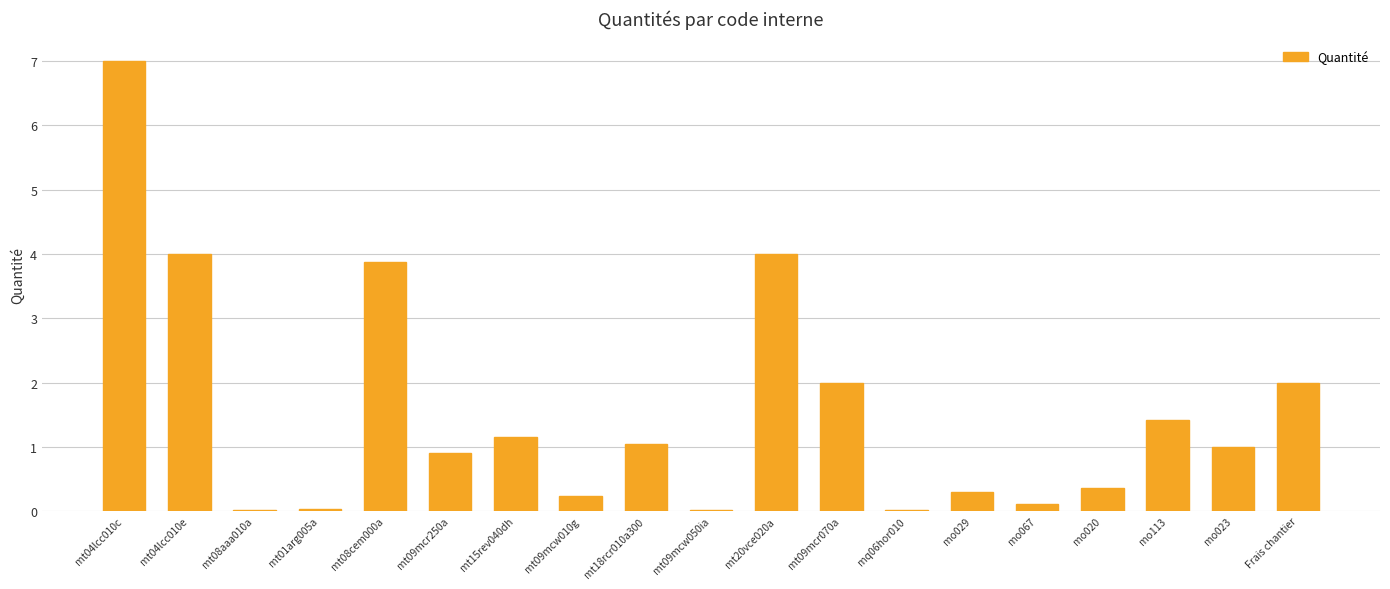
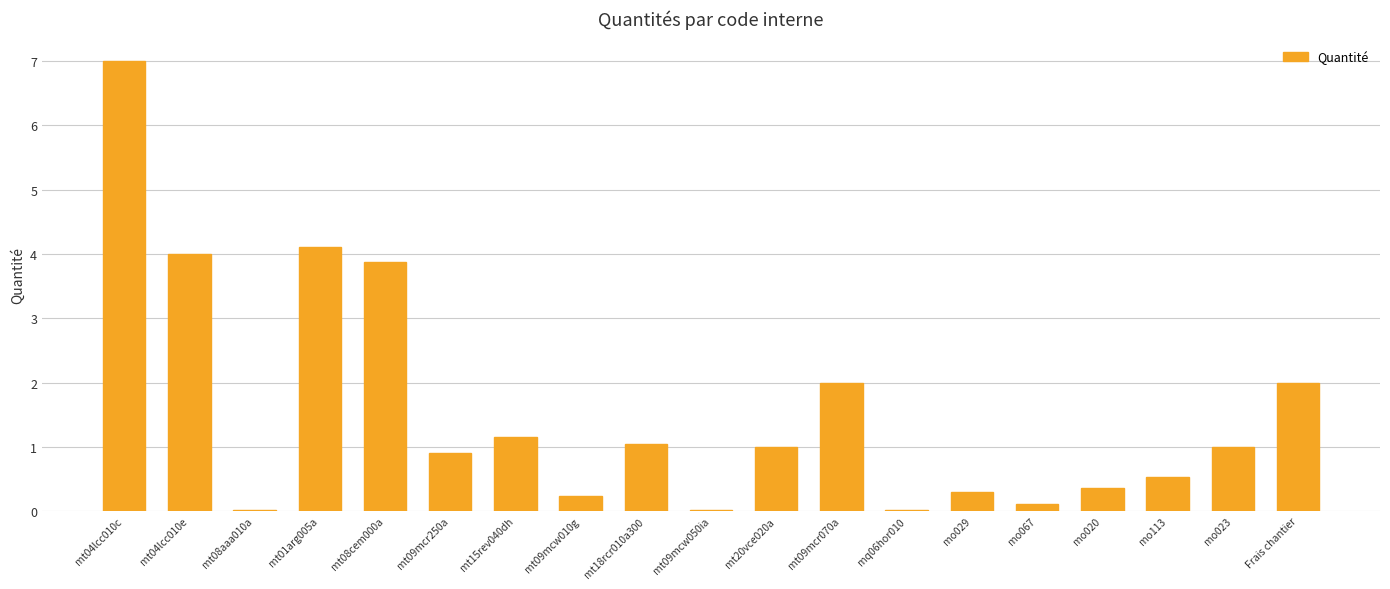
mt01arg005a: 0.0 -> 4.1
mt20vce020a: 4 -> 1
mo113: 1.4 -> 0.5
